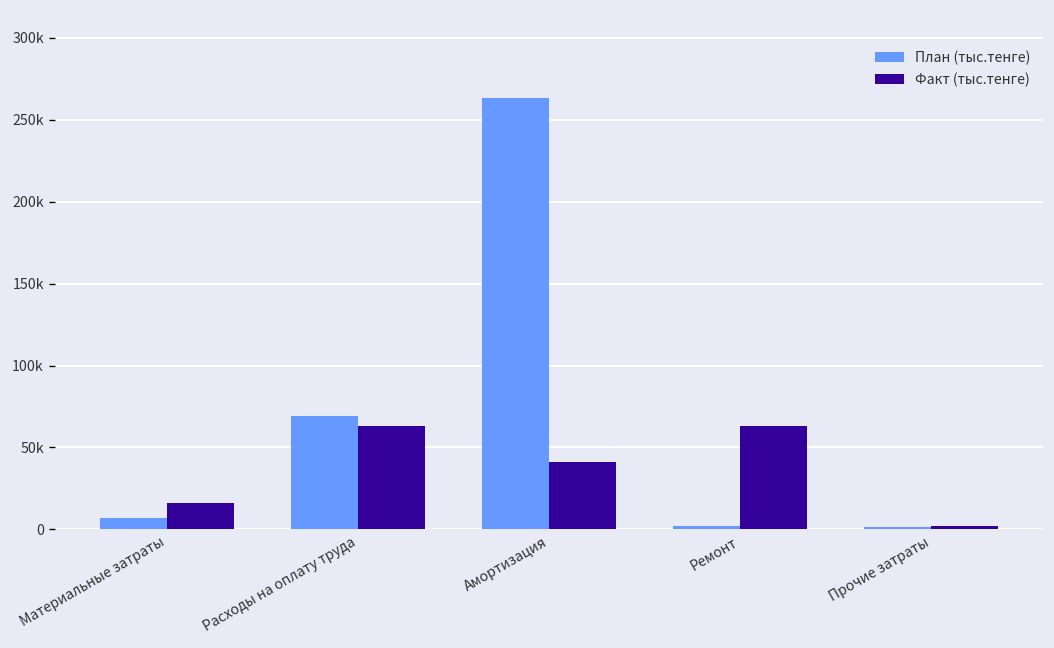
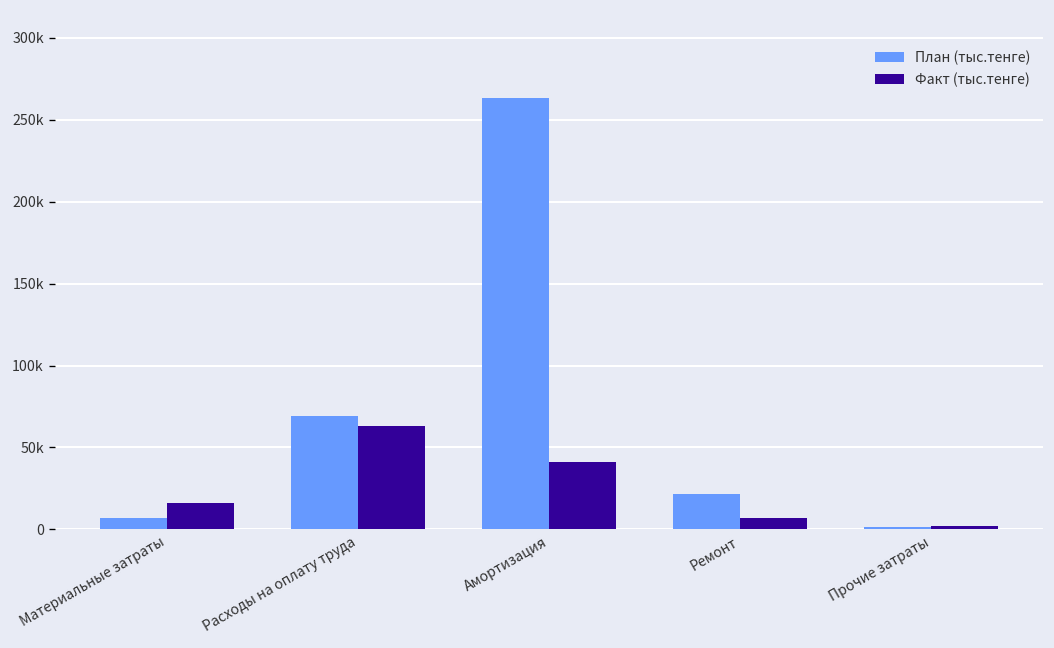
План (тыс.тенге), Ремонт: 2000 -> 21000
Факт (тыс.тенге), Ремонт: 63000 -> 7000
